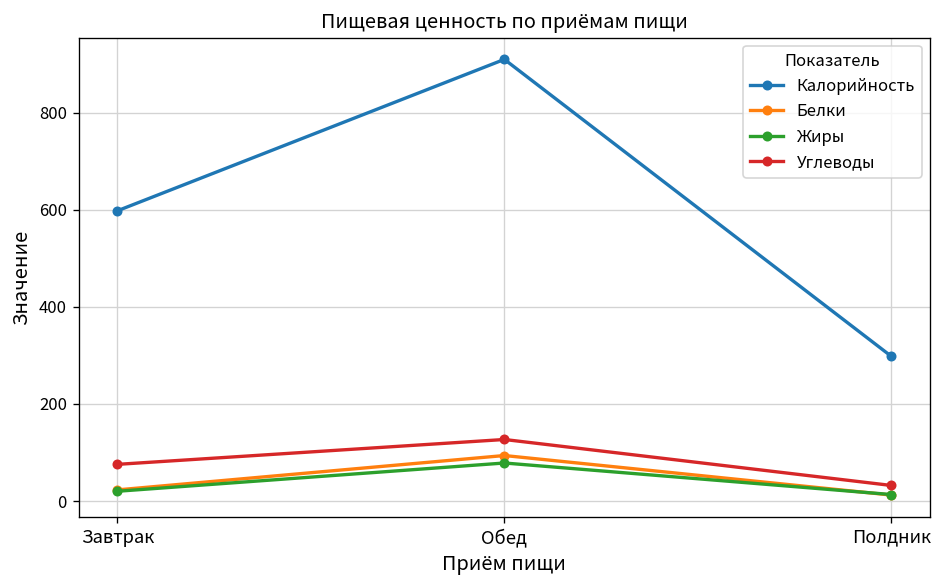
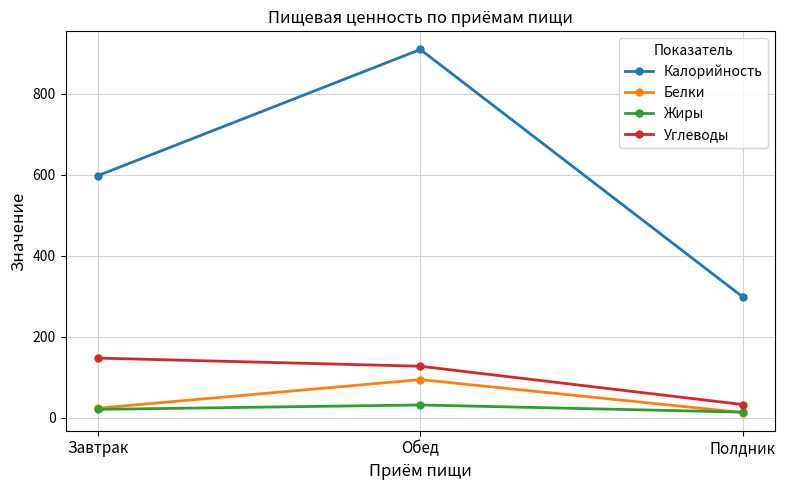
Углеводы, Завтрак: 80 -> 150
Жиры, Обед: 80 -> 30
